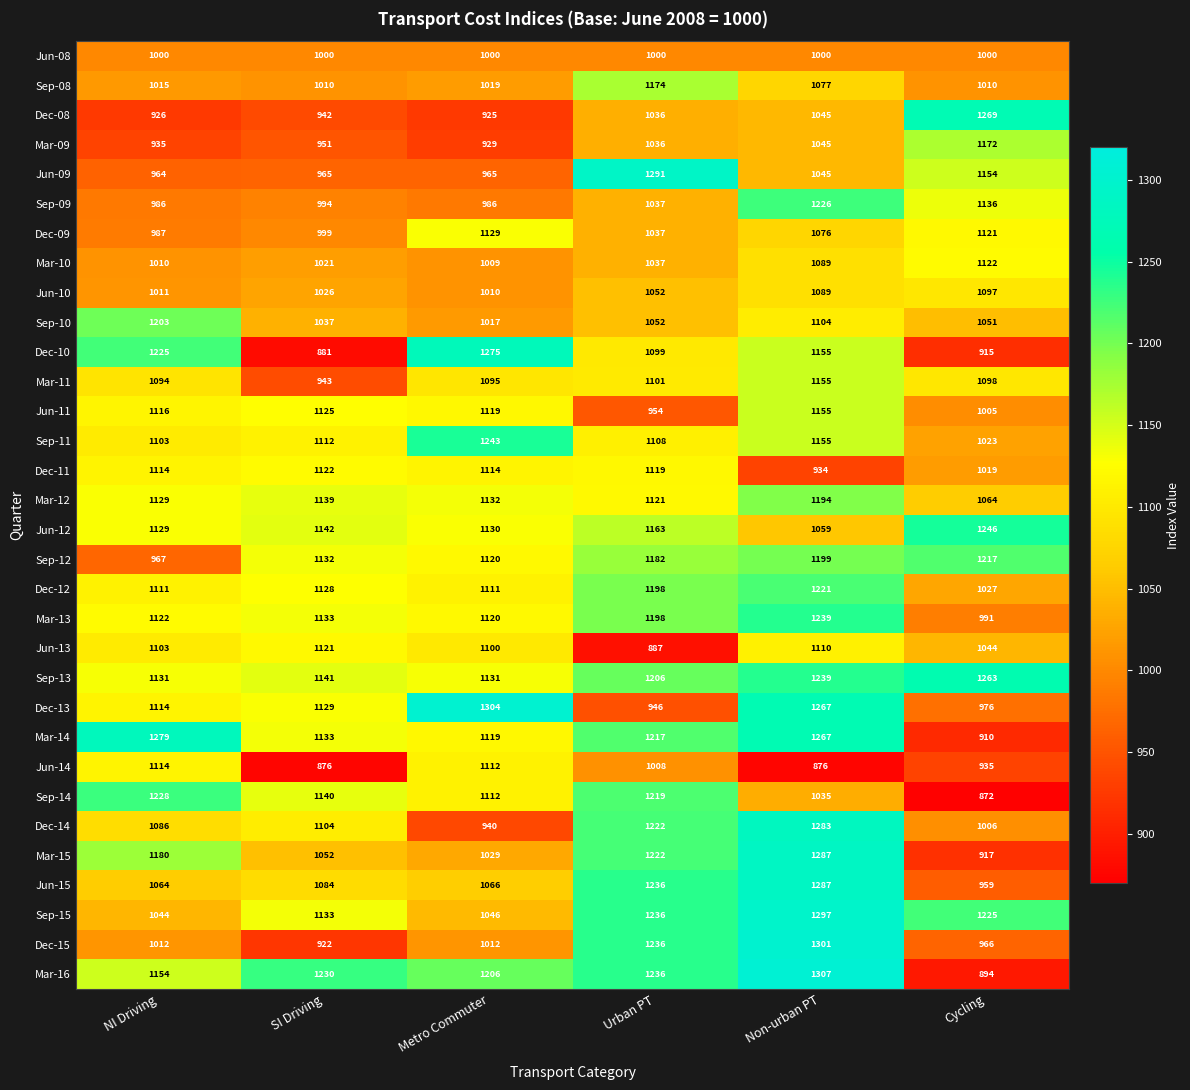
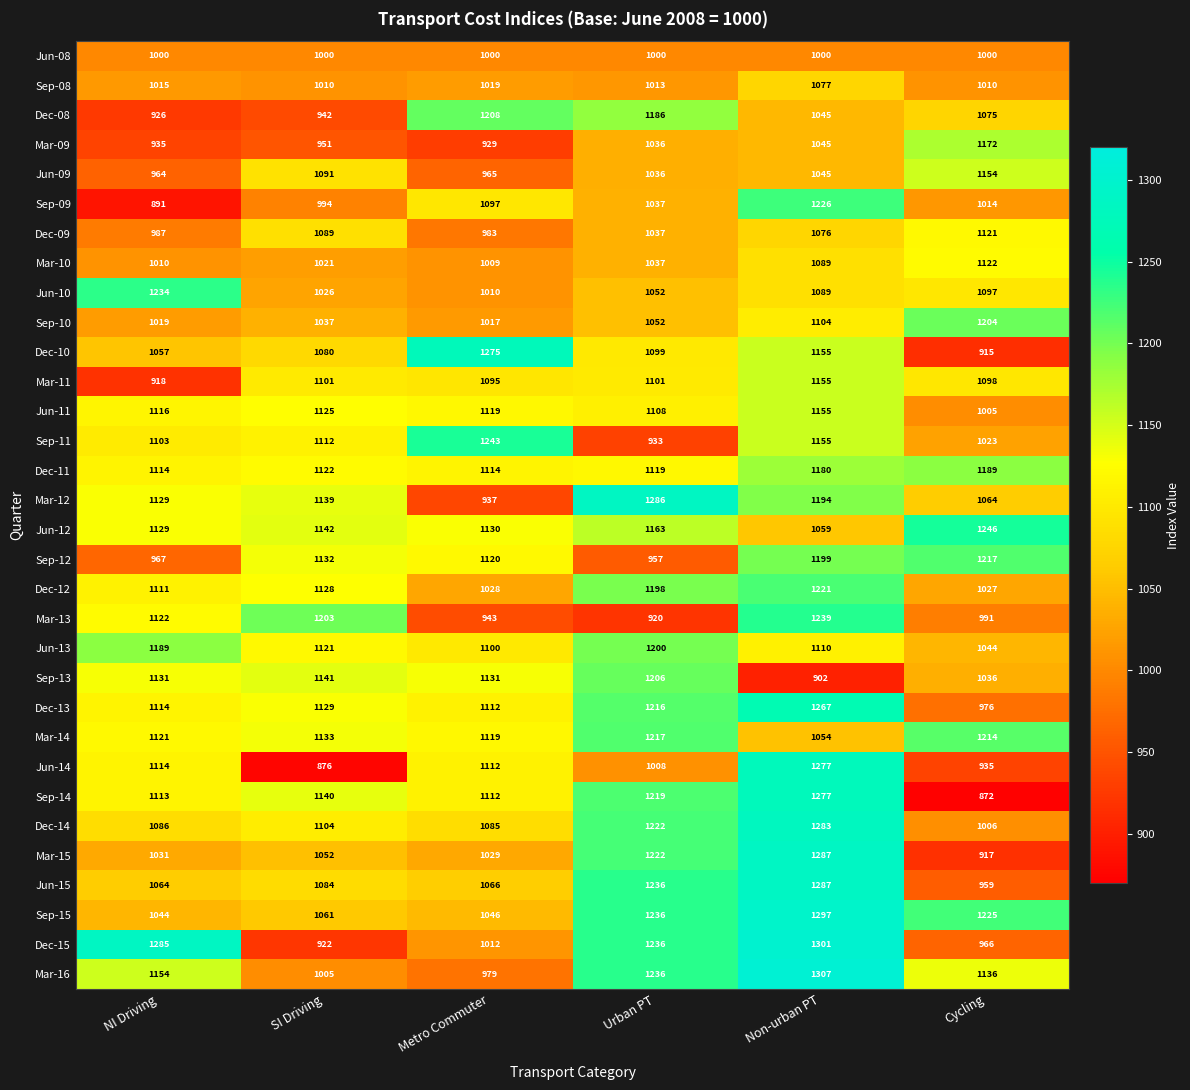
Sep-08, Urban PT: 1174 -> 1013
Dec-08, Metro Commuter: 925 -> 1208
Dec-08, Urban PT: 1036 -> 1186
Dec-08, Cycling: 1269 -> 1075
Jun-09, SI Driving: 965 -> 1091
Jun-09, Urban PT: 1291 -> 1036
Sep-09, NI Driving: 986 -> 891
Sep-09, Metro Commuter: 986 -> 1097
Sep-09, Cycling: 1136 -> 1014
Dec-09, SI Driving: 999 -> 1089
Dec-09, Metro Commuter: 1129 -> 983
Jun-10, NI Driving: 1011 -> 1234
Sep-10, NI Driving: 1203 -> 1019
Sep-10, Cycling: 1051 -> 1204
Dec-10, NI Driving: 1225 -> 1057
Dec-10, SI Driving: 881 -> 1080
Mar-11, NI Driving: 1094 -> 918
Mar-11, SI Driving: 943 -> 1101
Jun-11, Urban PT: 954 -> 1108
Sep-11, Urban PT: 1108 -> 933
Dec-11, Non-urban PT: 934 -> 1180
Dec-11, Cycling: 1019 -> 1189
Mar-12, Metro Commuter: 1132 -> 937
Mar-12, Urban PT: 1121 -> 1286
Sep-12, Urban PT: 1182 -> 957
Dec-12, Metro Commuter: 1111 -> 1028
Mar-13, SI Driving: 1133 -> 1203
Mar-13, Metro Commuter: 1120 -> 943
Mar-13, Urban PT: 1198 -> 920
Jun-13, NI Driving: 1103 -> 1189
Jun-13, Urban PT: 887 -> 1200
Sep-13, Non-urban PT: 1239 -> 902
Sep-13, Cycling: 1263 -> 1036
Dec-13, Metro Commuter: 1304 -> 1112
Dec-13, Urban PT: 946 -> 1216
Mar-14, NI Driving: 1279 -> 1121
Mar-14, Non-urban PT: 1267 -> 1054
Mar-14, Cycling: 910 -> 1214
Jun-14, Non-urban PT: 876 -> 1277
Sep-14, NI Driving: 1228 -> 1113
Sep-14, Non-urban PT: 1035 -> 1277
Dec-14, Metro Commuter: 940 -> 1085
Mar-15, NI Driving: 1180 -> 1031
Sep-15, SI Driving: 1133 -> 1061
Dec-15, NI Driving: 1012 -> 1285
Mar-16, SI Driving: 1230 -> 1005
Mar-16, Metro Commuter: 1206 -> 979
Mar-16, Cycling: 894 -> 1136
